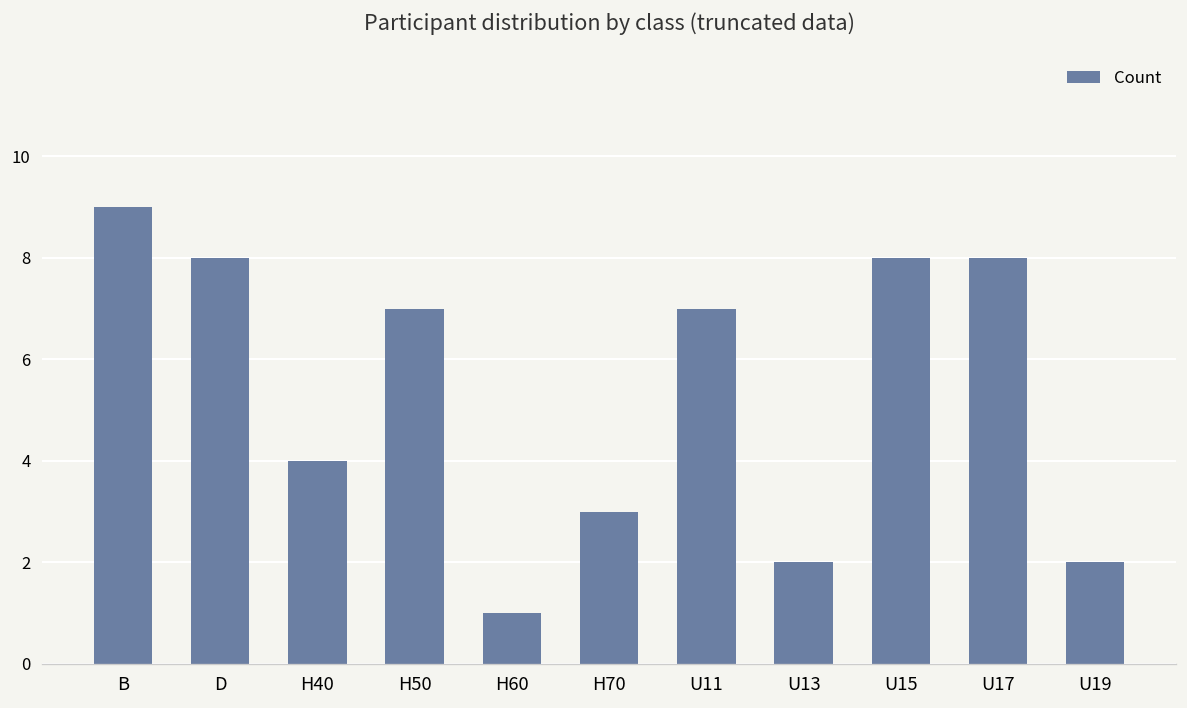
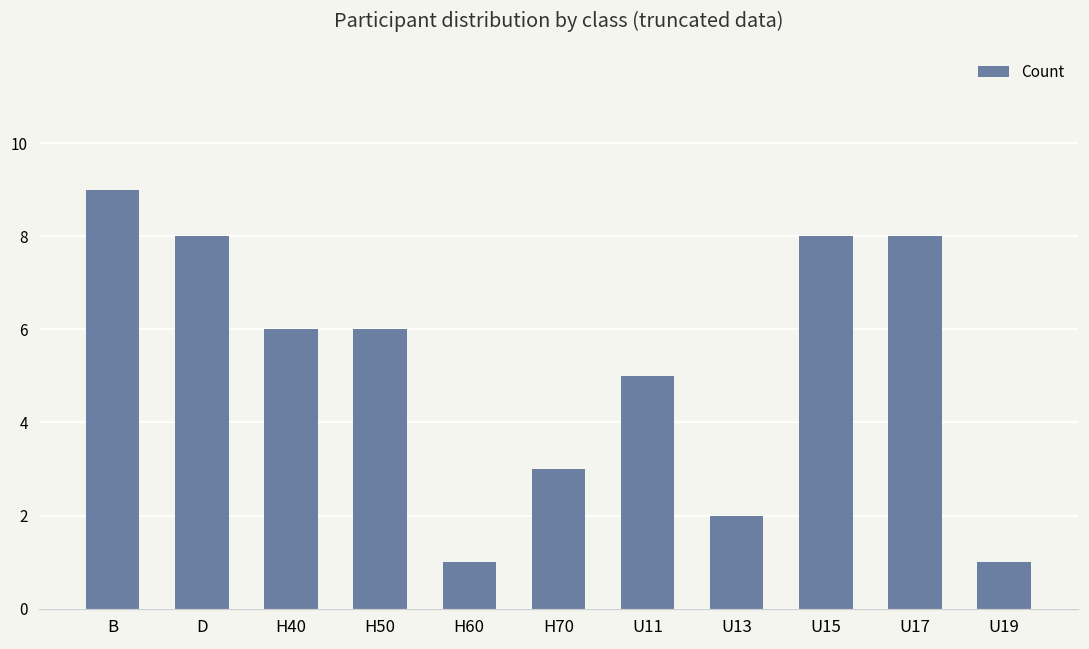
H40: 4 -> 6
H50: 7 -> 6
U11: 7 -> 5
U19: 2 -> 1
